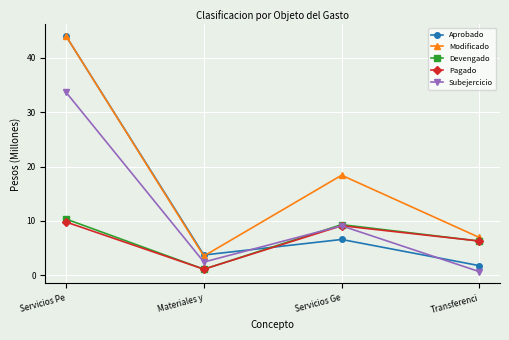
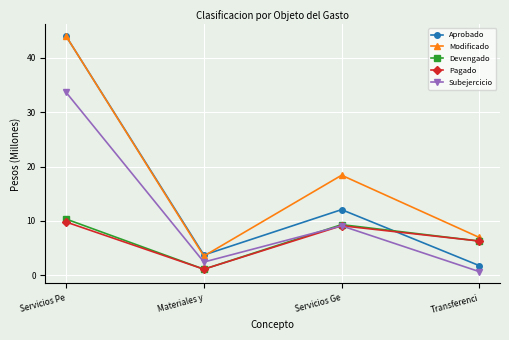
Aprobado, Servicios Ge: 7 -> 12
